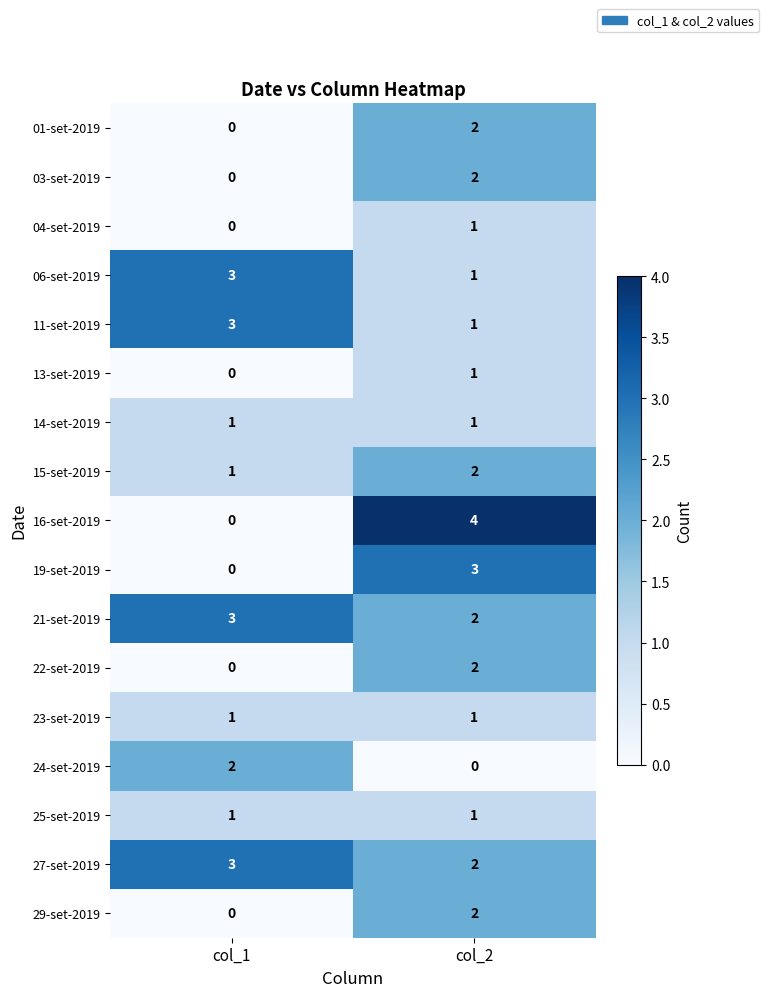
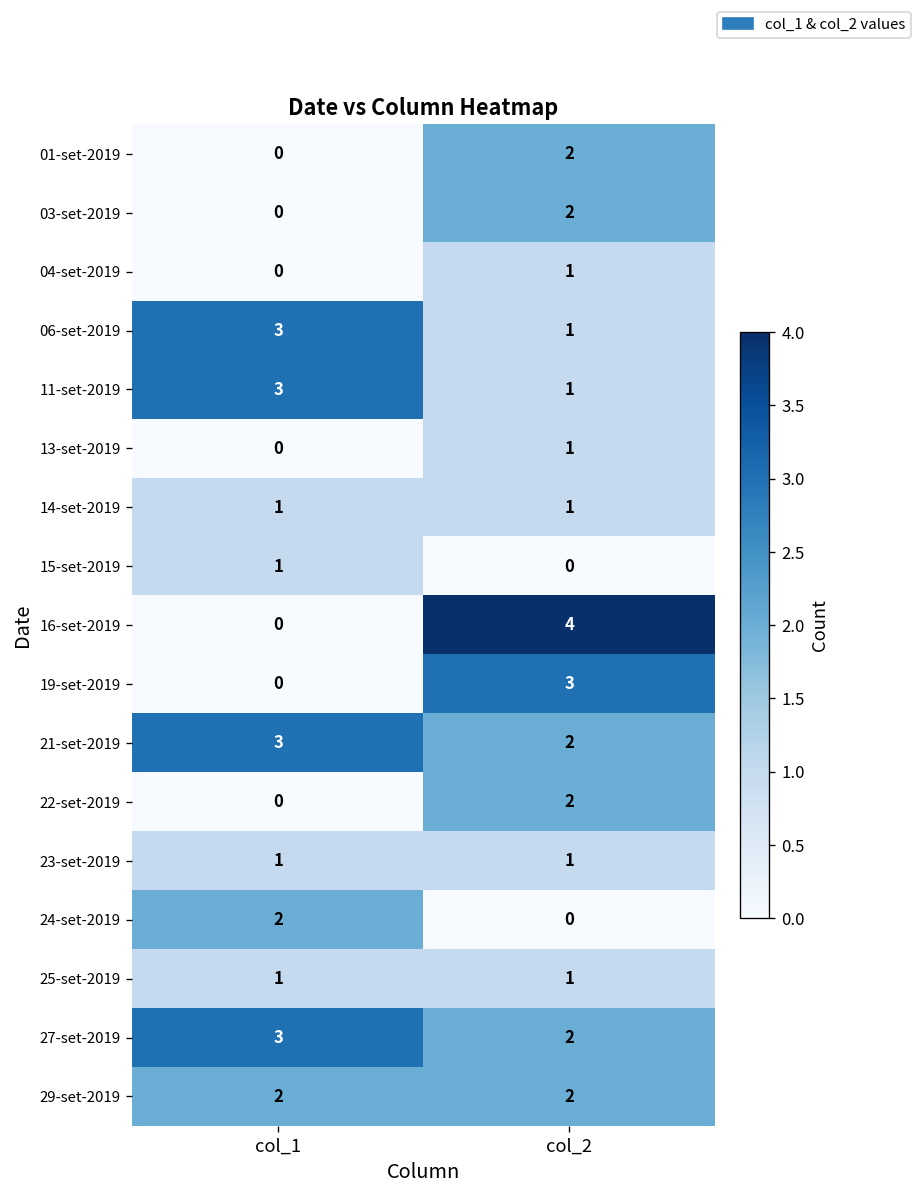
15-set-2019, col_2: 2 -> 0
29-set-2019, col_1: 0 -> 2
